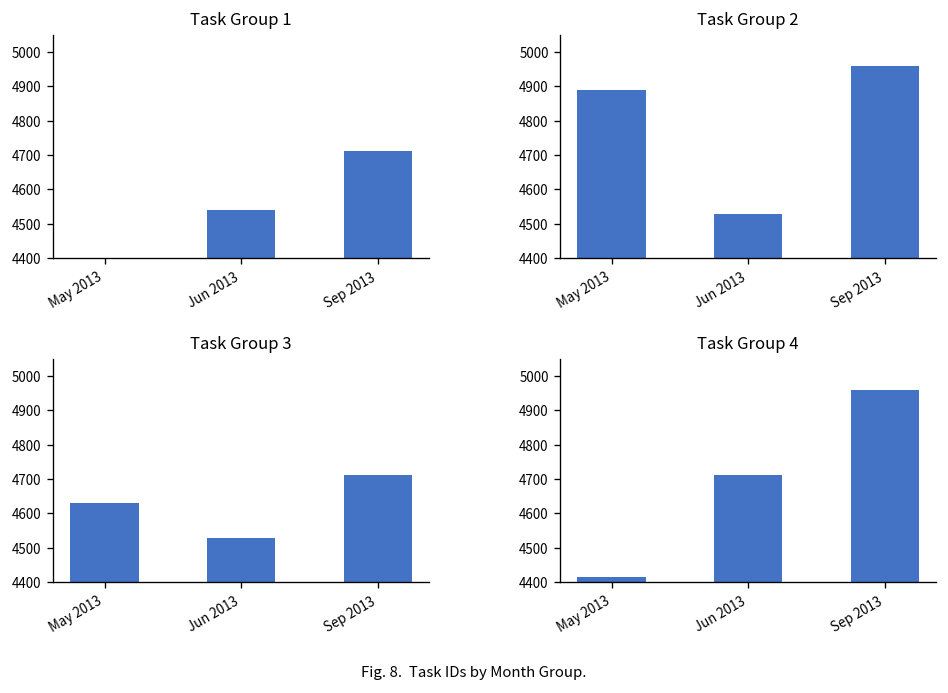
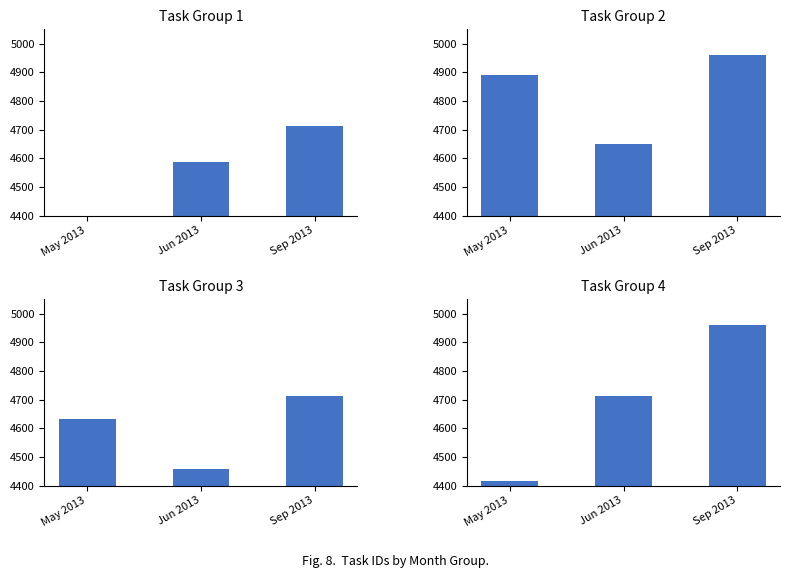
Task Group 1, Jun 2013: 4540 -> 4590
Task Group 2, Jun 2013: 4530 -> 4650
Task Group 3, Jun 2013: 4530 -> 4460
